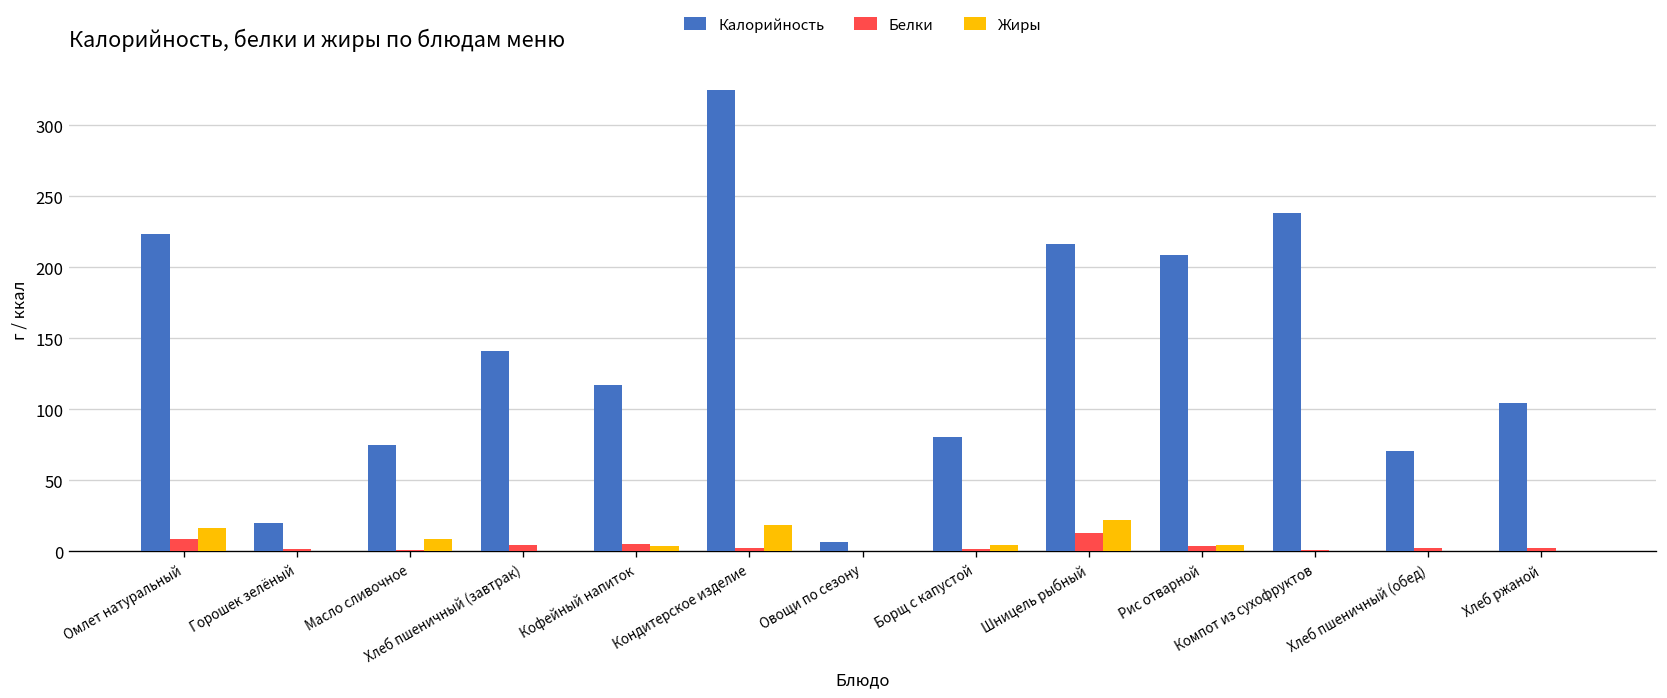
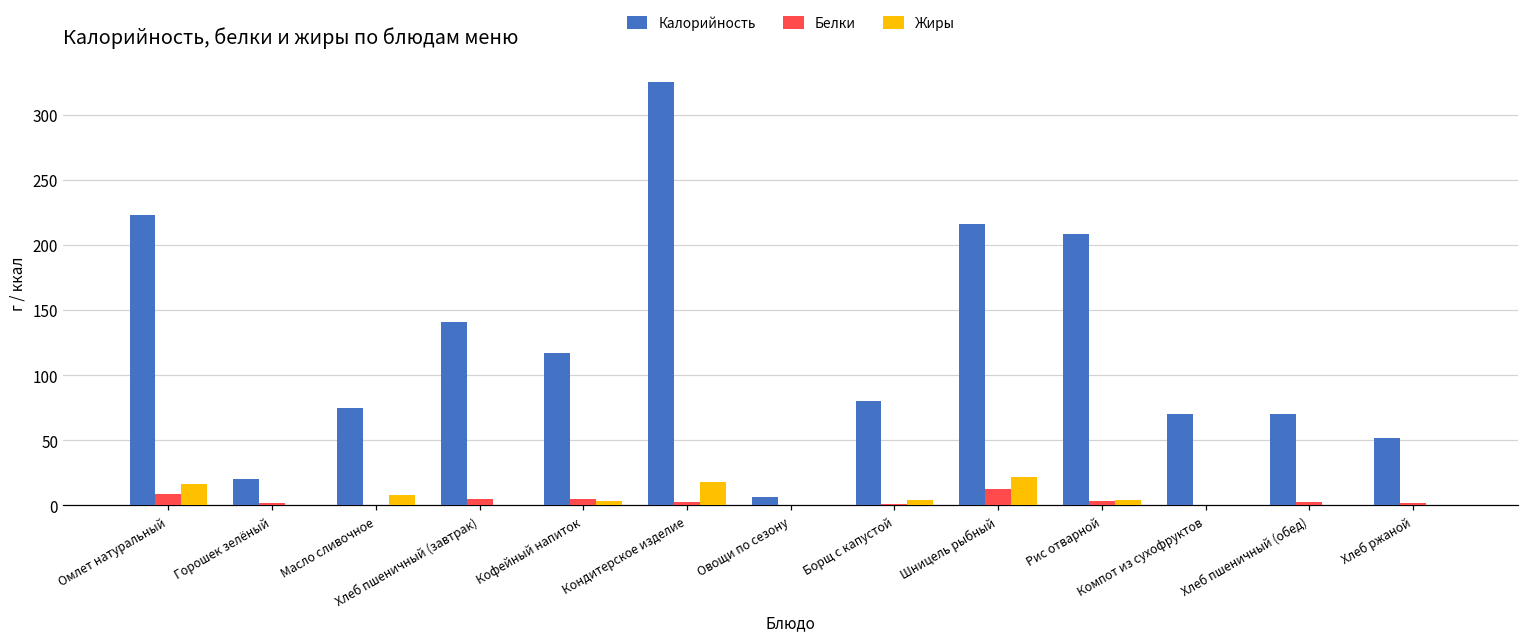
Калорийность, Компот из сухофруктов: 238 -> 70
Калорийность, Хлеб ржаной: 104 -> 52
